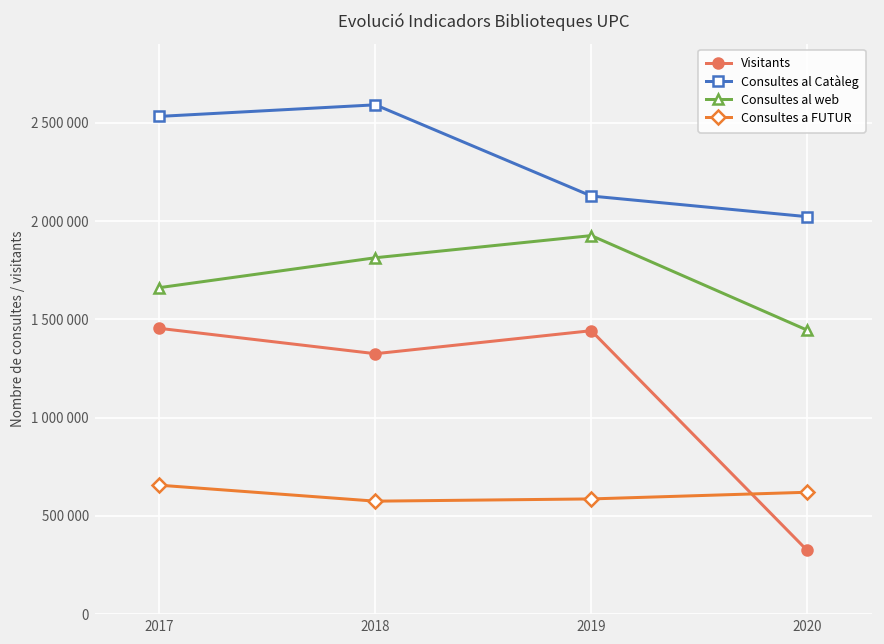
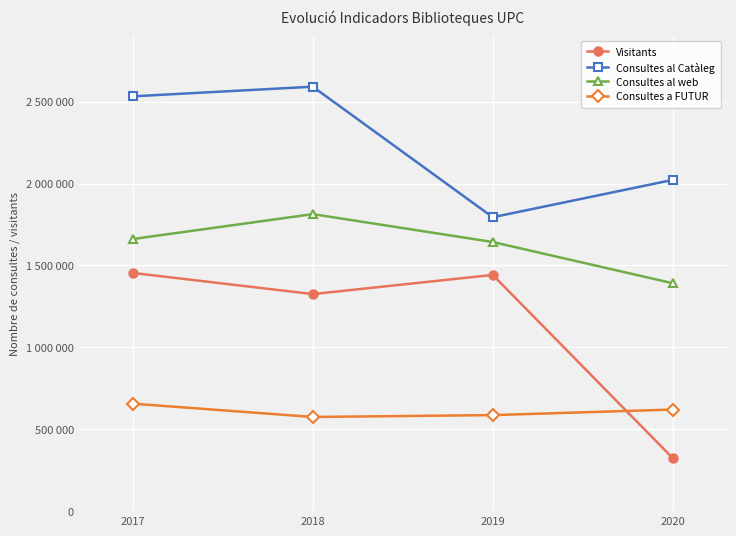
Consultes al Catàleg, 2019: 2130000 -> 1790000
Consultes al web, 2019: 1930000 -> 1640000
Consultes al web, 2020: 1440000 -> 1390000
